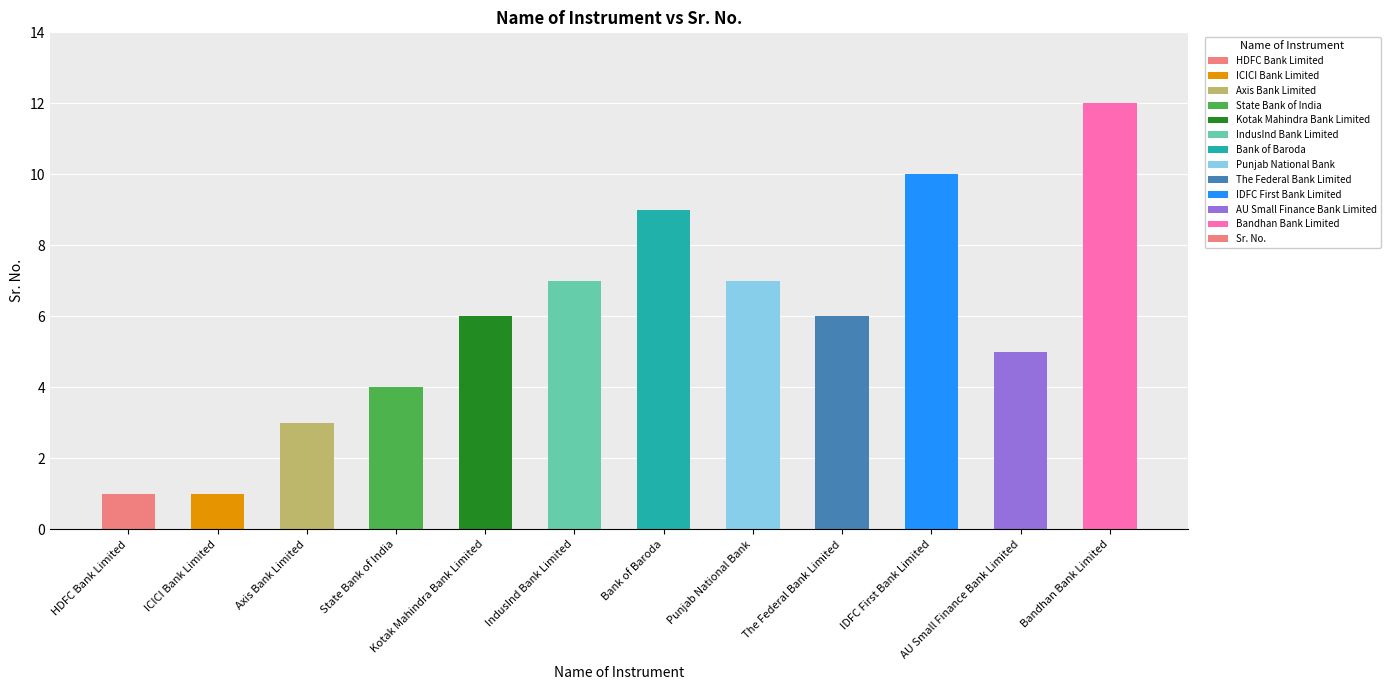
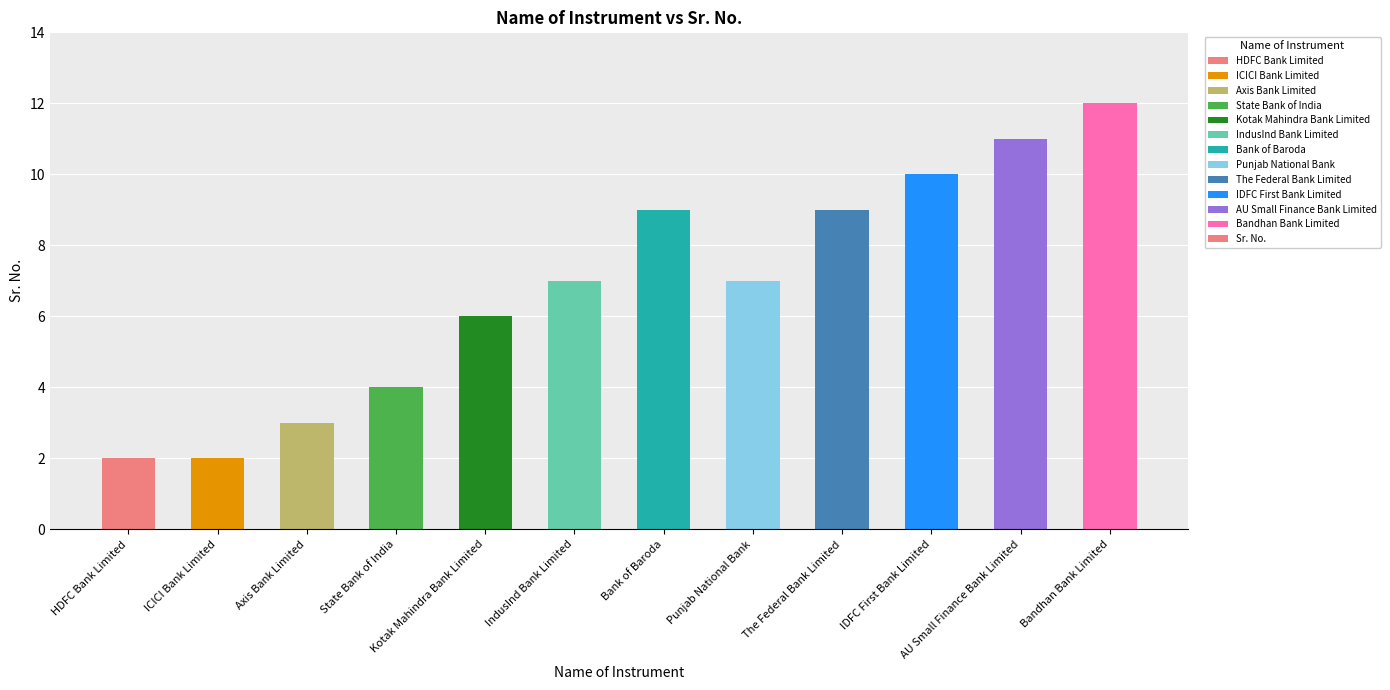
HDFC Bank Limited: 1 -> 2
ICICI Bank Limited: 1 -> 2
The Federal Bank Limited: 6 -> 9
AU Small Finance Bank Limited: 5 -> 11
